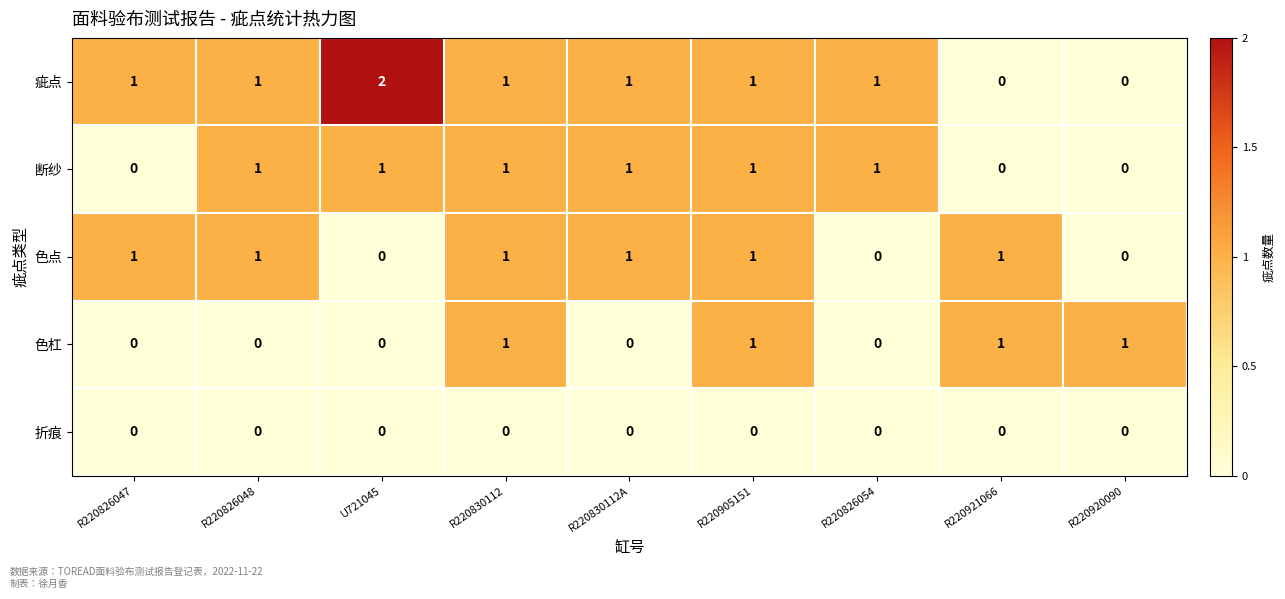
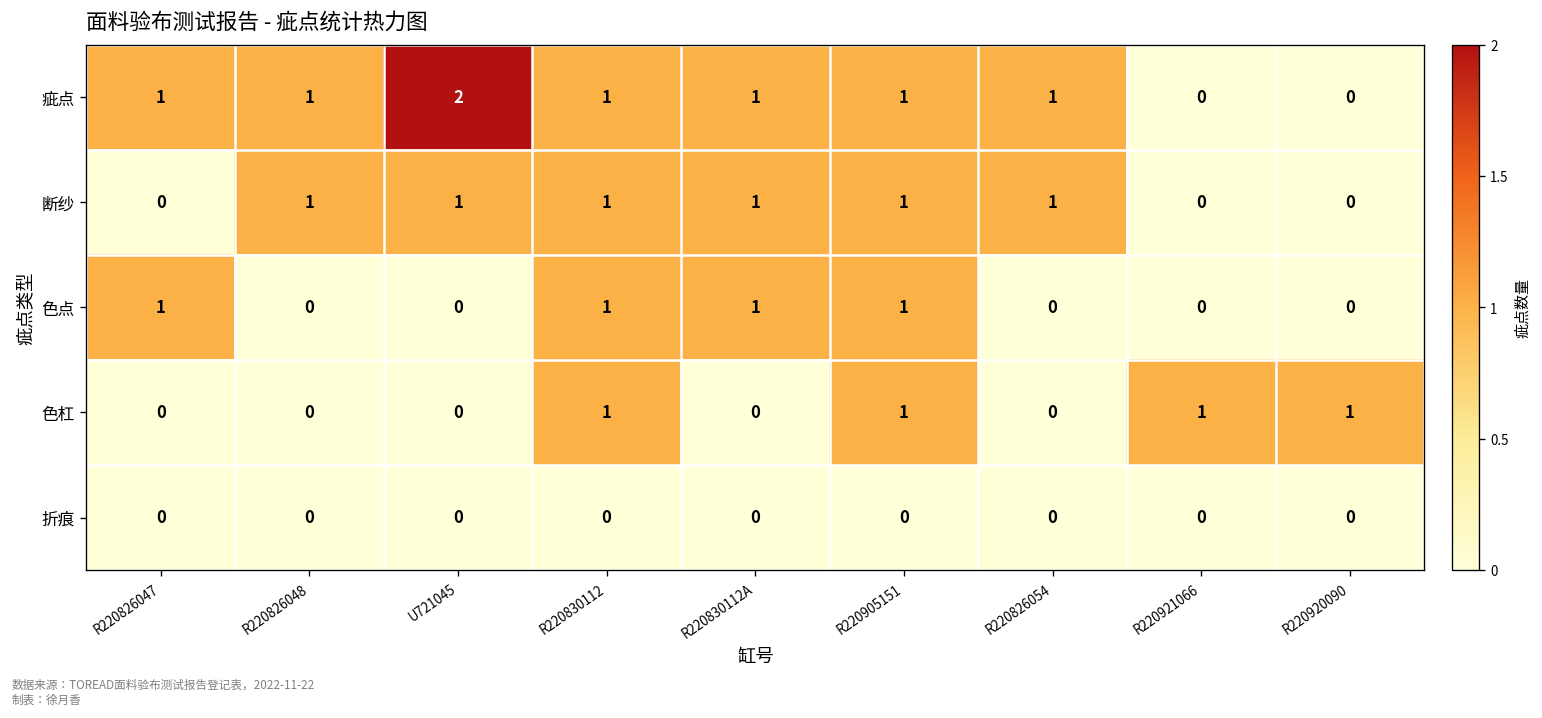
色点, R220826048: 1 -> 0
色点, R220921066: 1 -> 0
